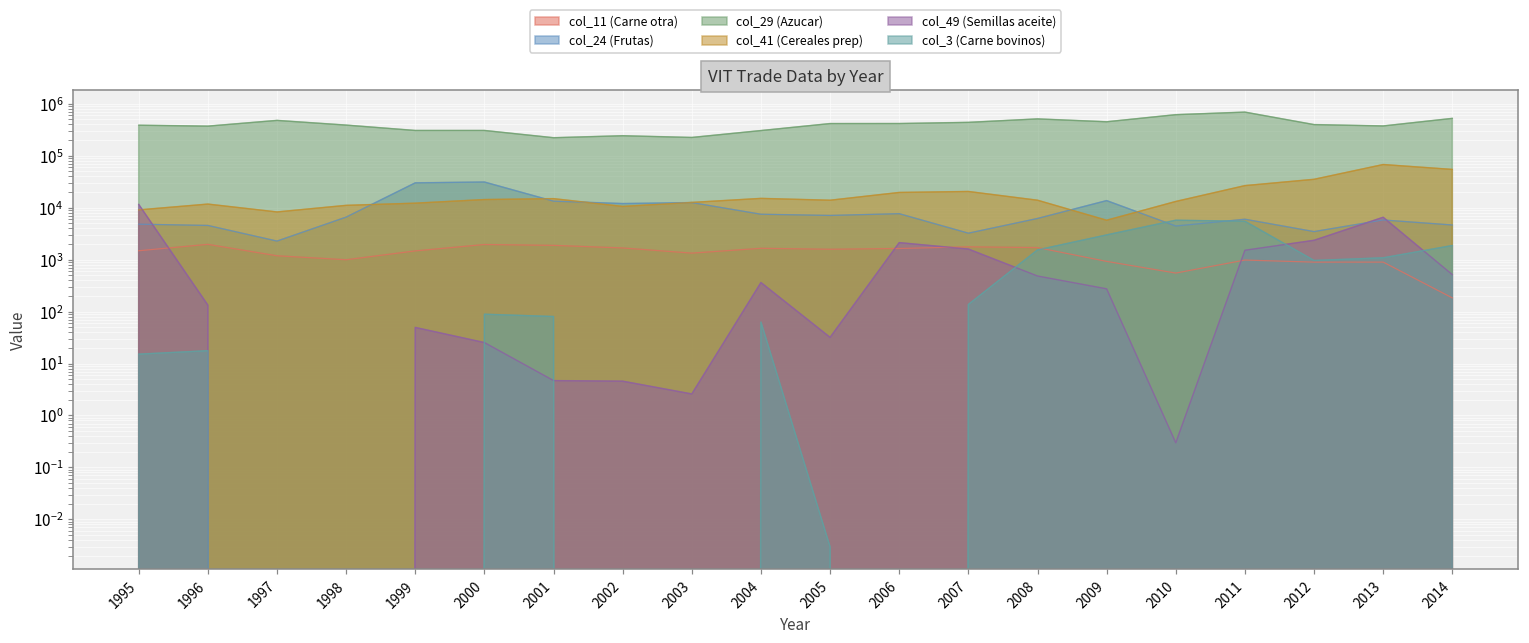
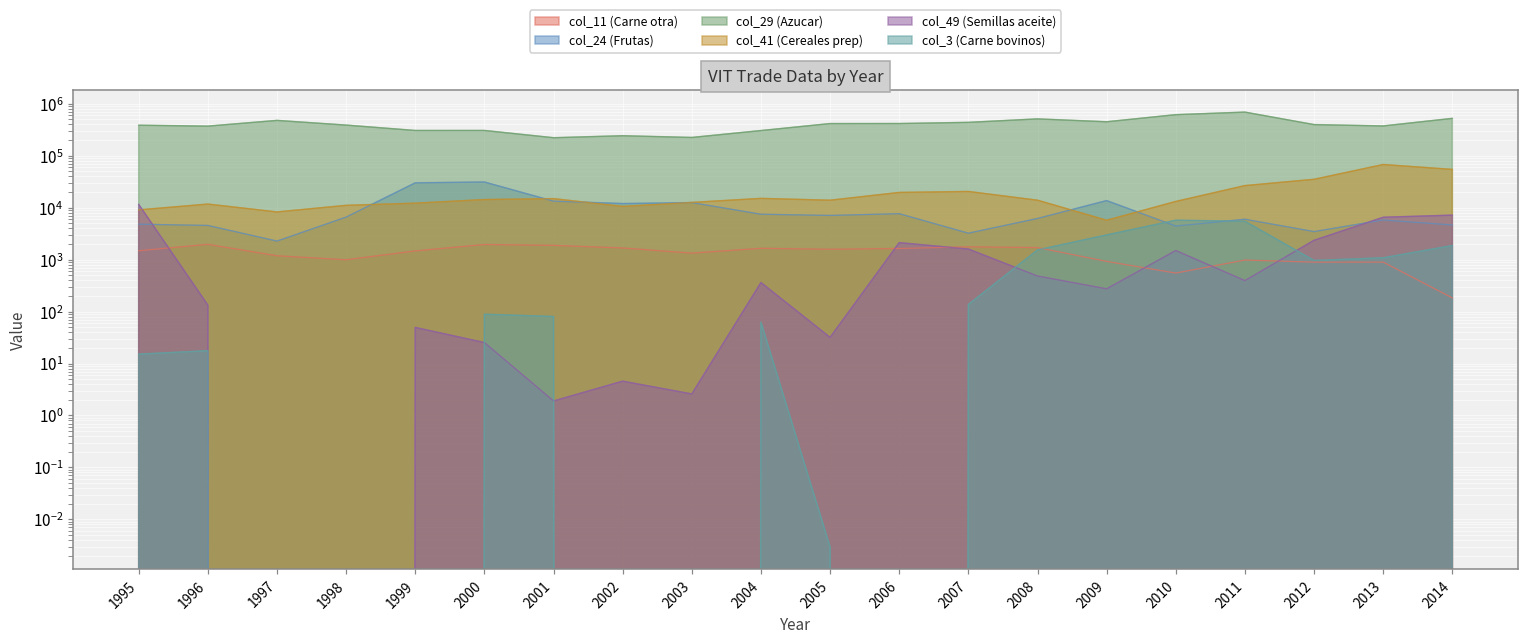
col_49 (Semillas aceite), 2001: 5 -> 1.9
col_49 (Semillas aceite), 2010: 0.3 -> 1500
col_49 (Semillas aceite), 2011: 1500 -> 400
col_49 (Semillas aceite), 2014: 500 -> 7000
